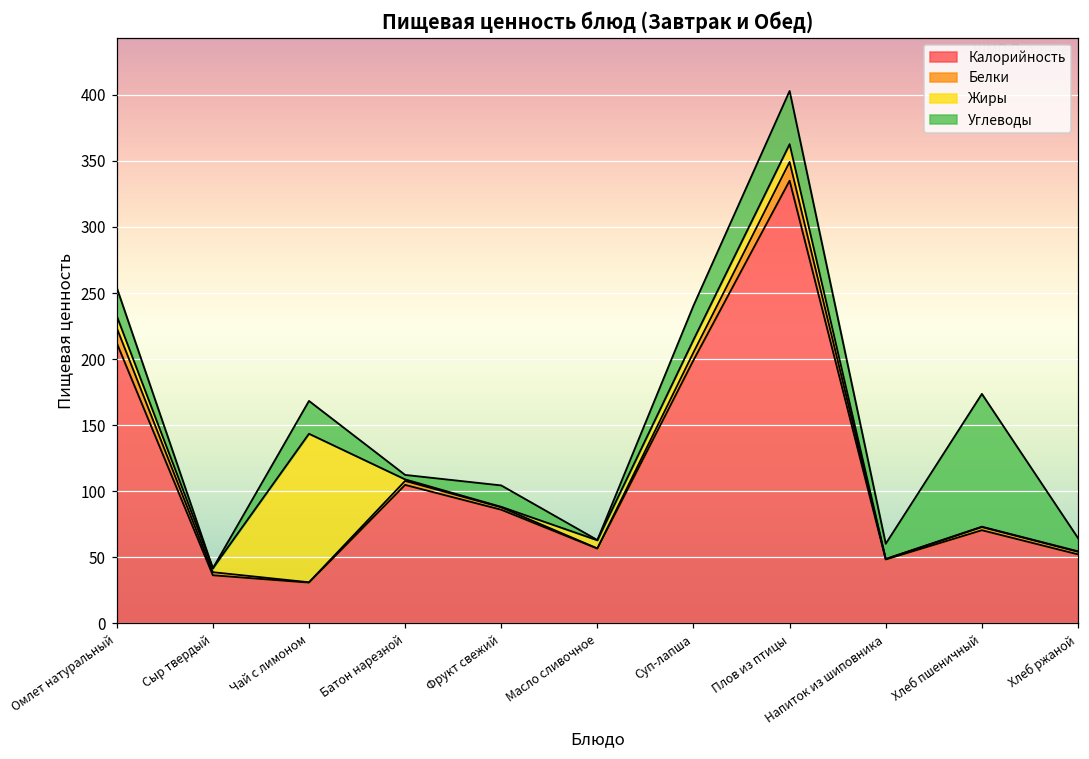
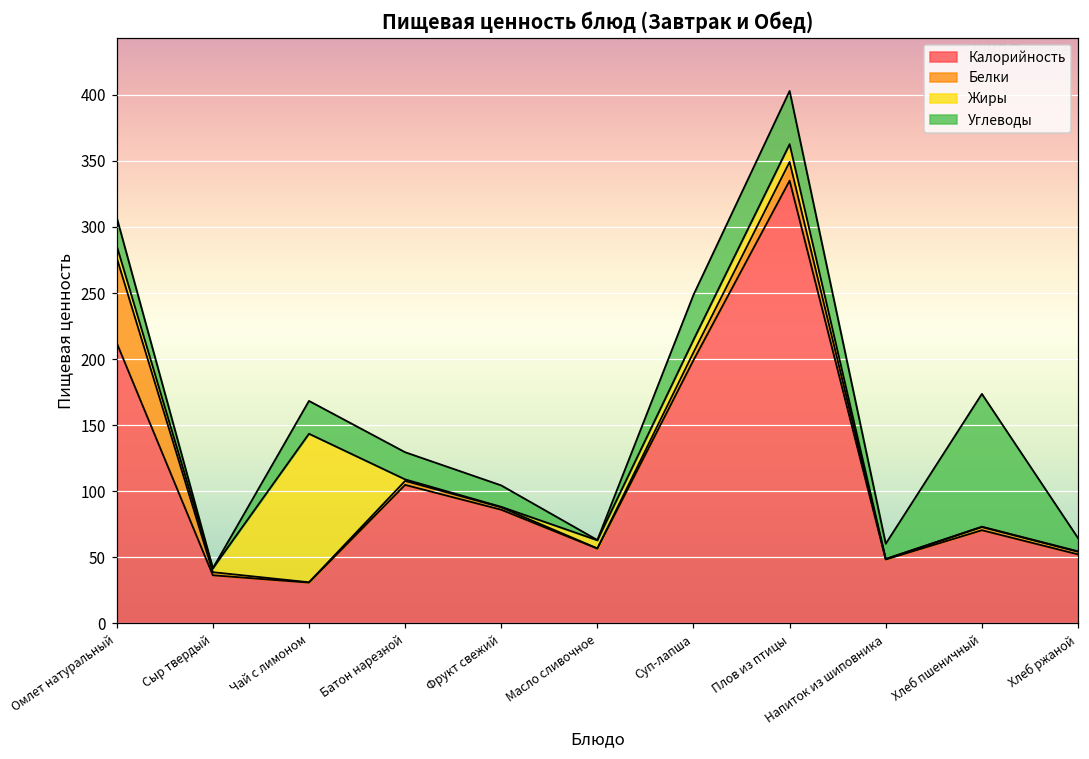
Белки, Омлет натуральный: 11 -> 64
Углеводы, Батон нарезной: 3 -> 21
Углеводы, Суп-лапша: 26 -> 34
